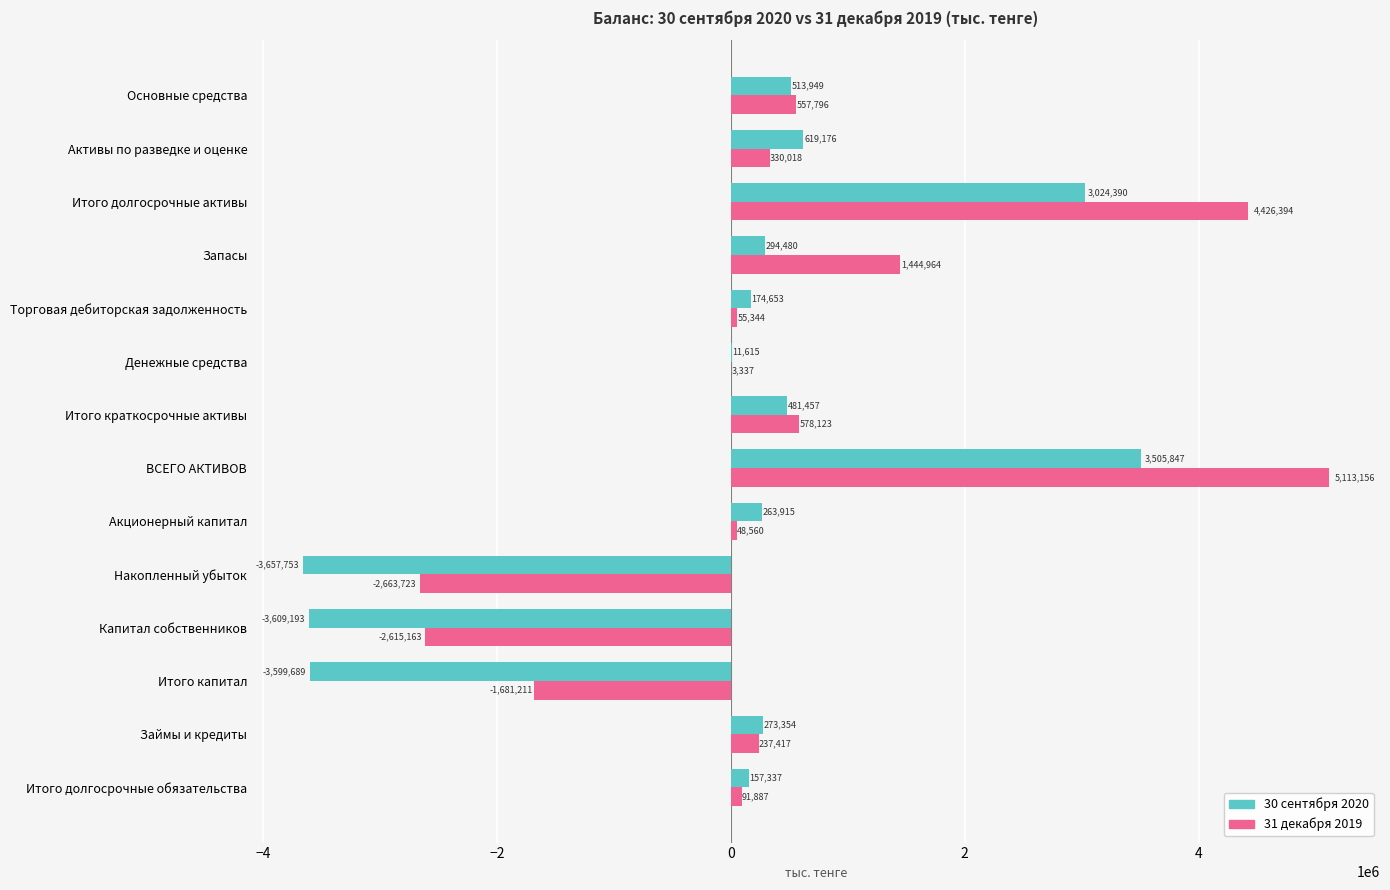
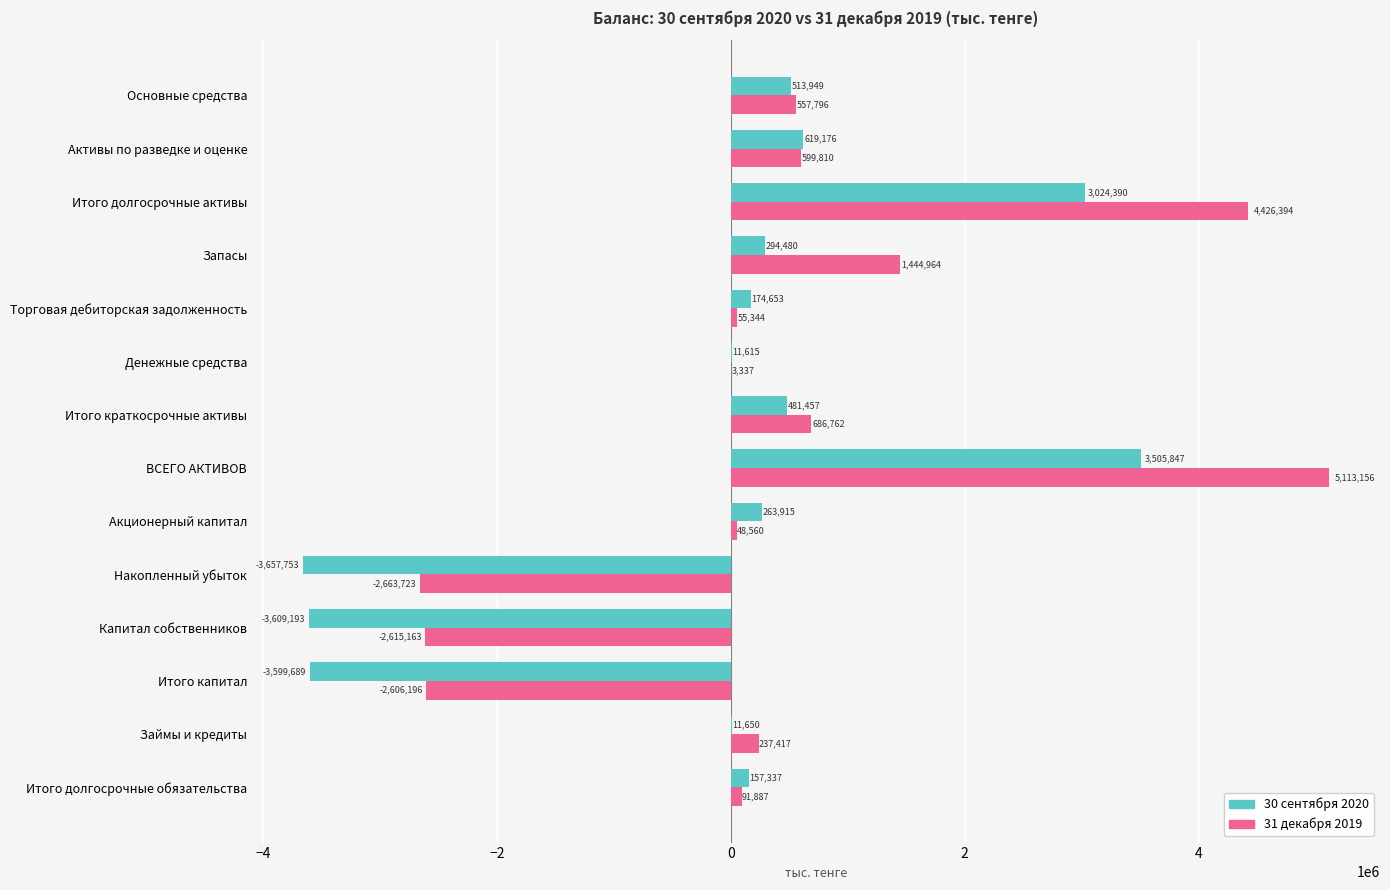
31 декабря 2019, Активы по разведке и оценке: 330,018 -> 599,810
31 декабря 2019, Итого краткосрочные активы: 578,123 -> 686,762
31 декабря 2019, Итого капитал: -1,681,211 -> -2,606,196
30 сентября 2020, Займы и кредиты: 273,354 -> 11,650
